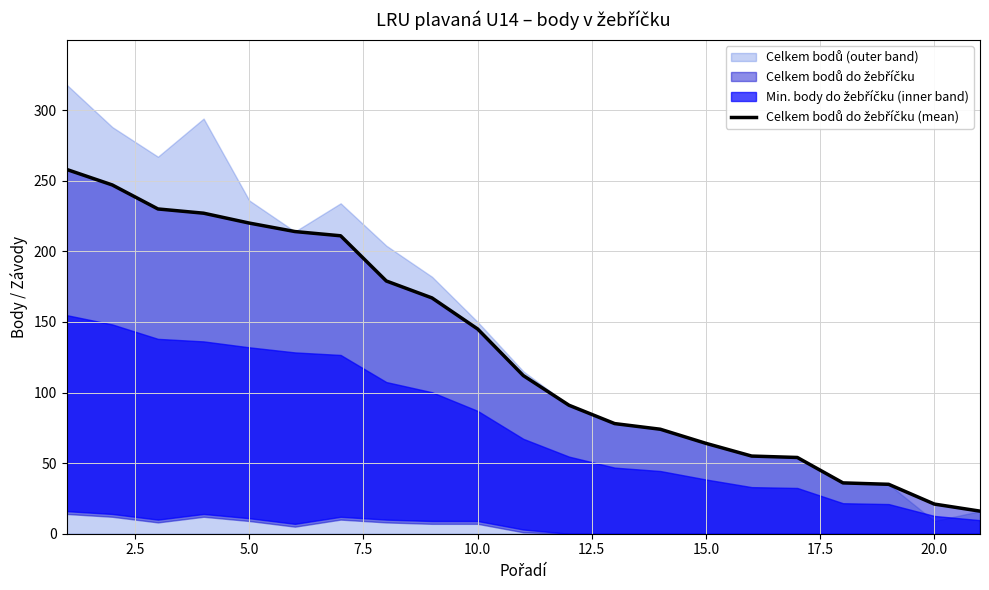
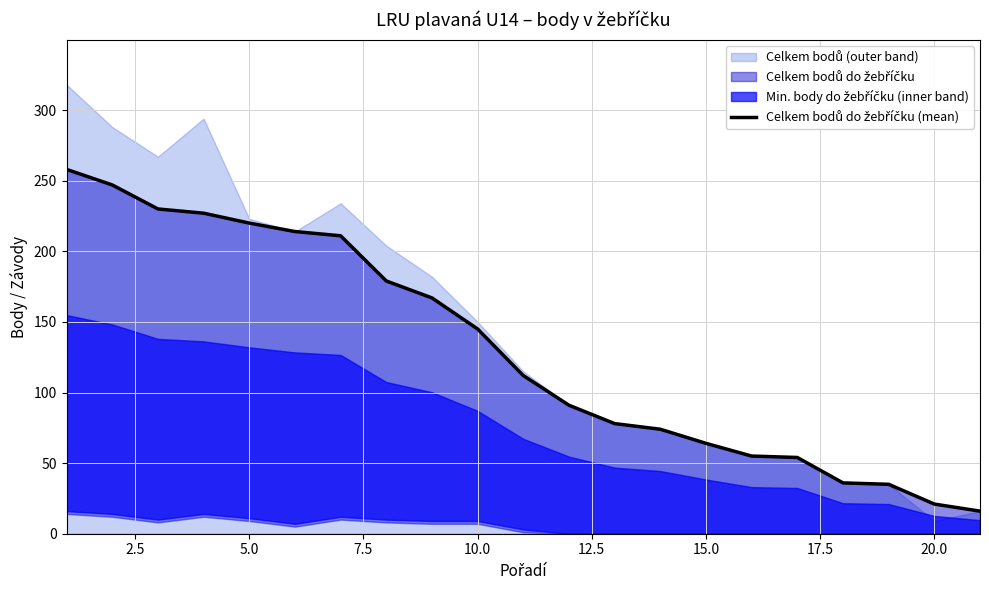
Celkem bodů (outer band), 5.0: 236 -> 223
